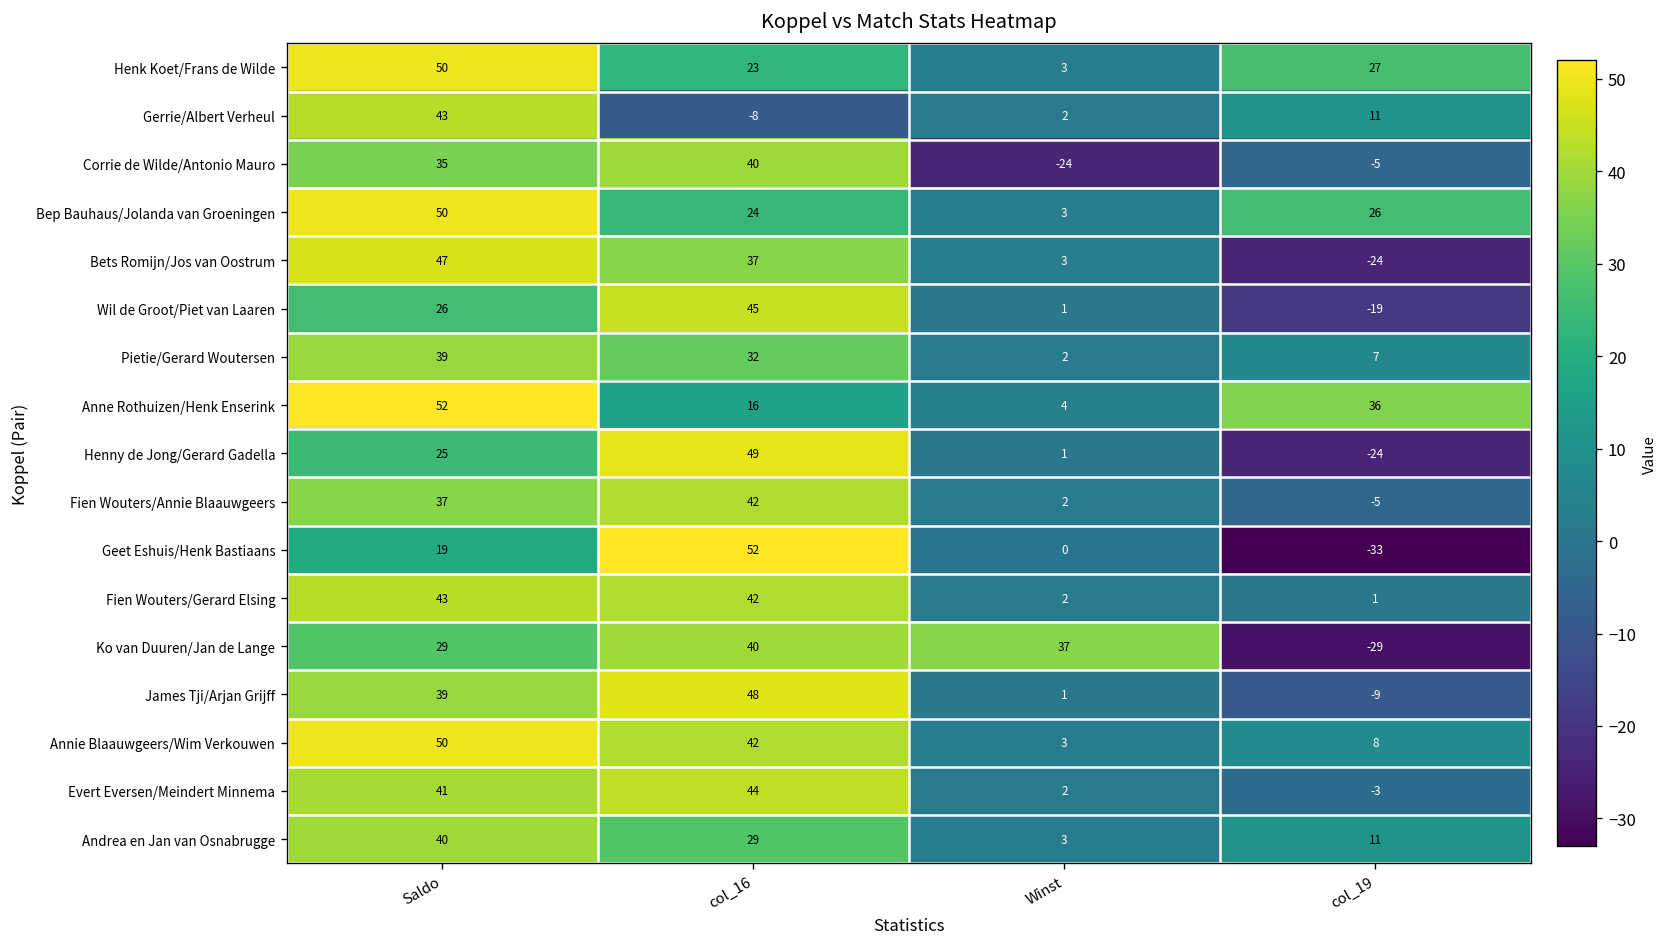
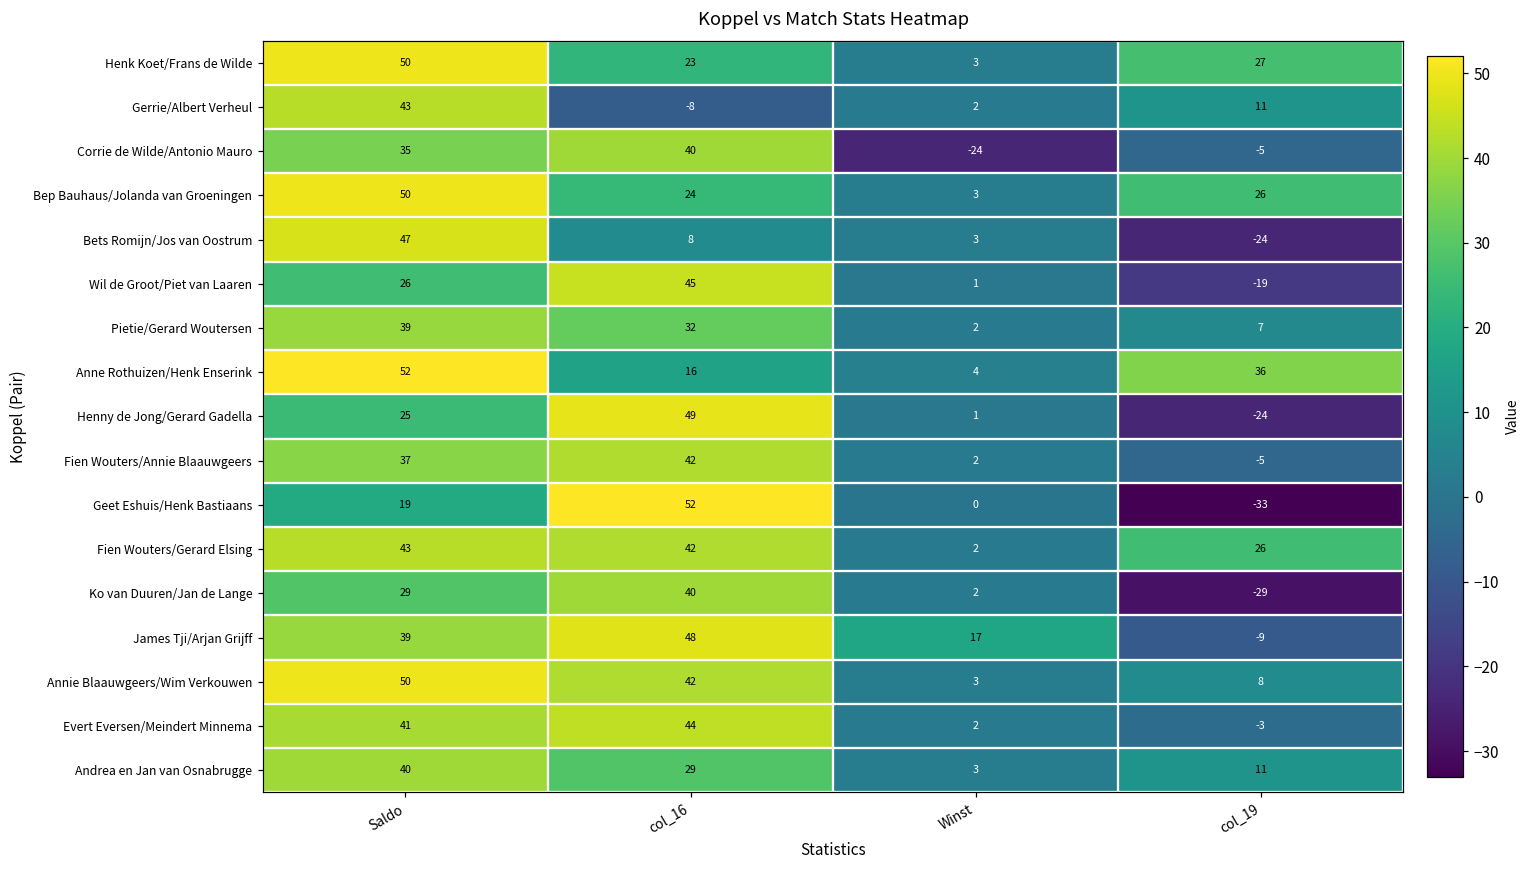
Bets Romijn/Jos van Oostrum, col_16: 37 -> 8
Fien Wouters/Gerard Elsing, col_19: 1 -> 26
Ko van Duuren/Jan de Lange, Winst: 37 -> 2
James Tji/Arjan Grijff, Winst: 1 -> 17
